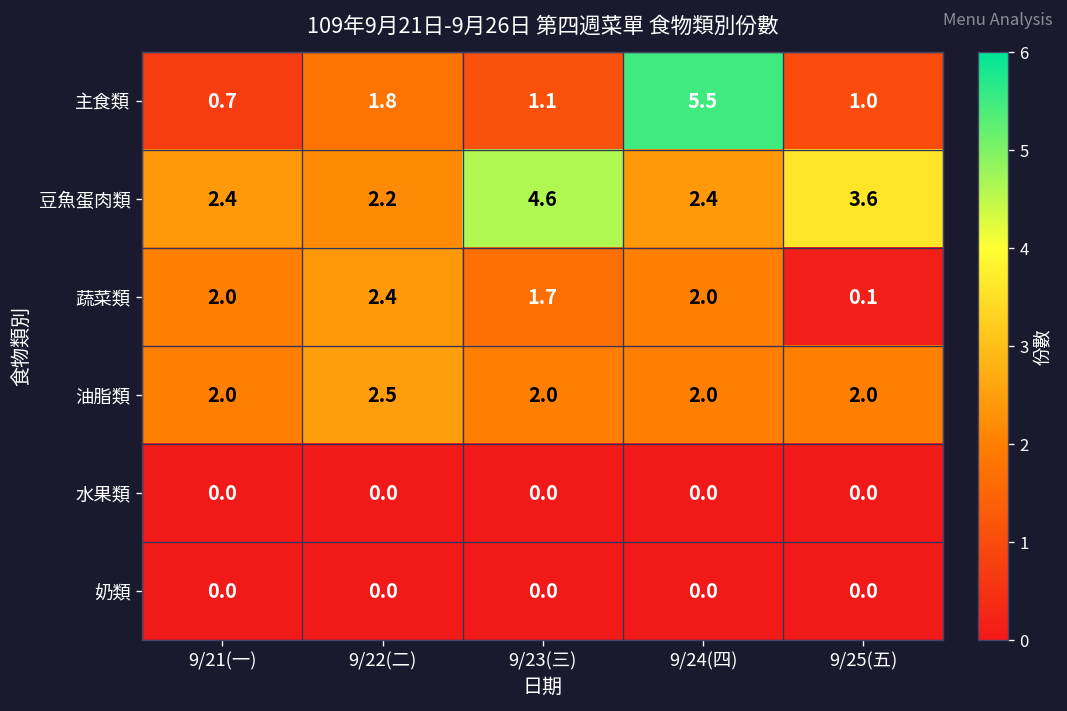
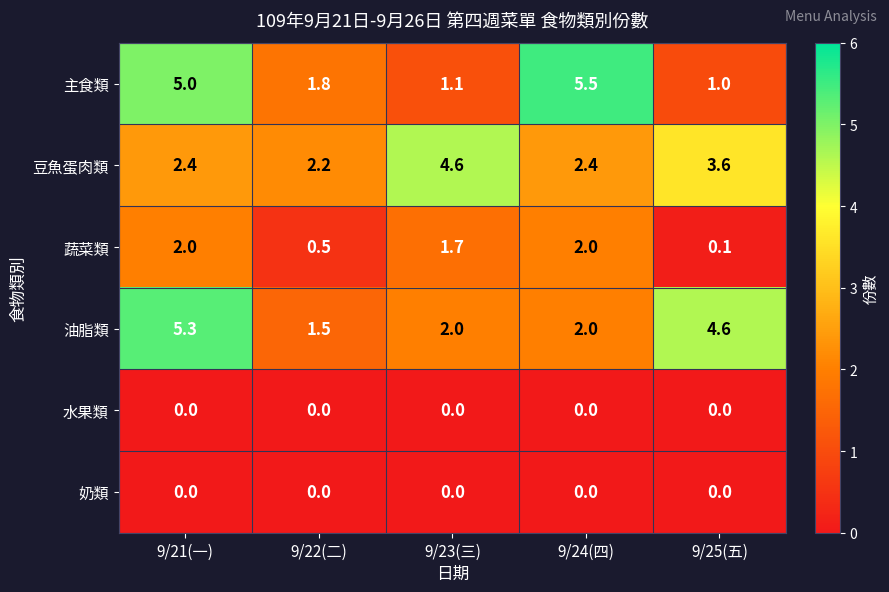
主食類, 9/21(一): 0.7 -> 5.0
蔬菜類, 9/22(二): 2.4 -> 0.5
油脂類, 9/21(一): 2.0 -> 5.3
油脂類, 9/22(二): 2.5 -> 1.5
油脂類, 9/25(五): 2.0 -> 4.6
